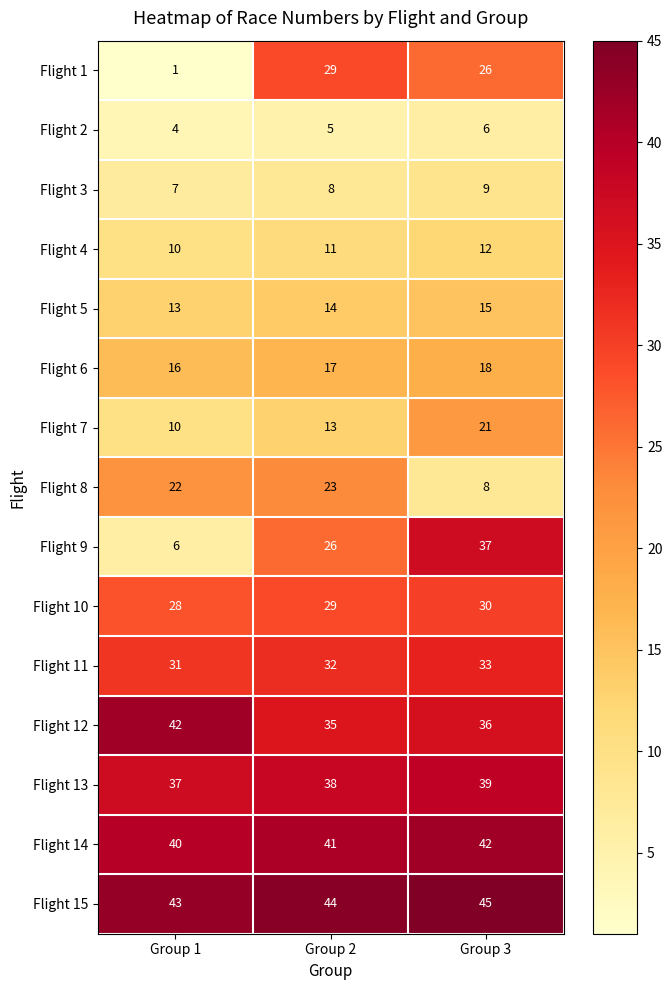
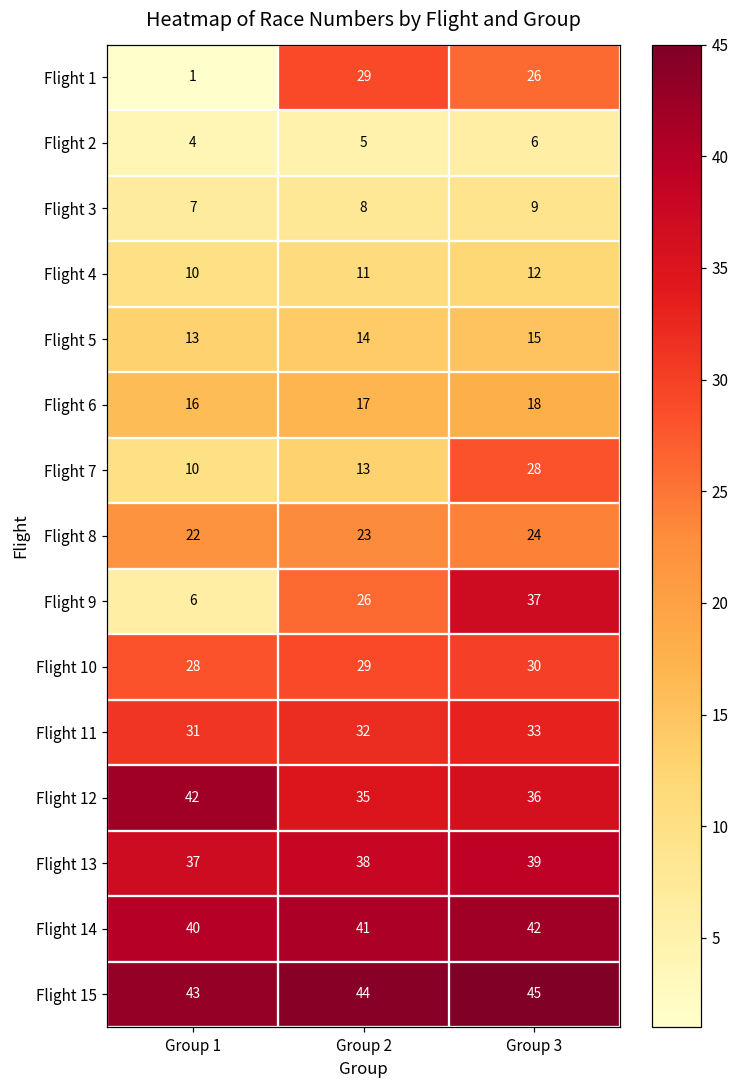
Flight 7, Group 3: 21 -> 28
Flight 8, Group 3: 8 -> 24
